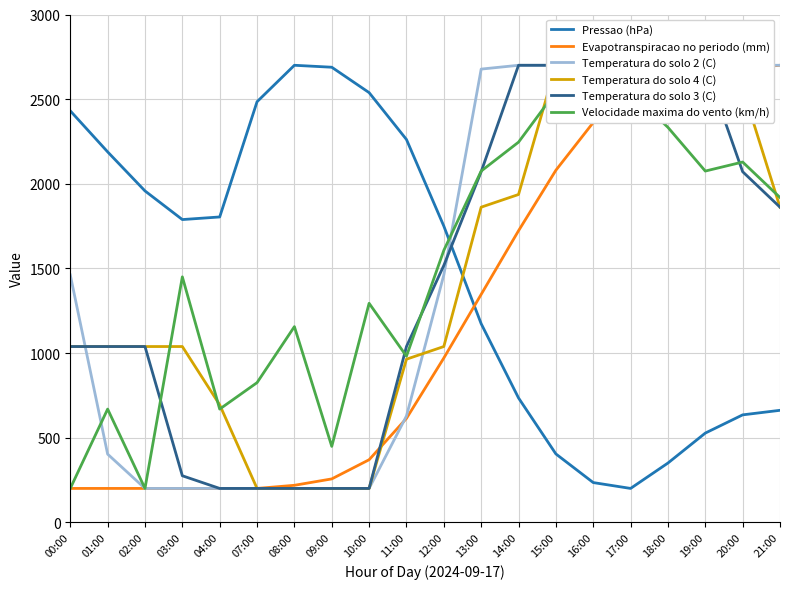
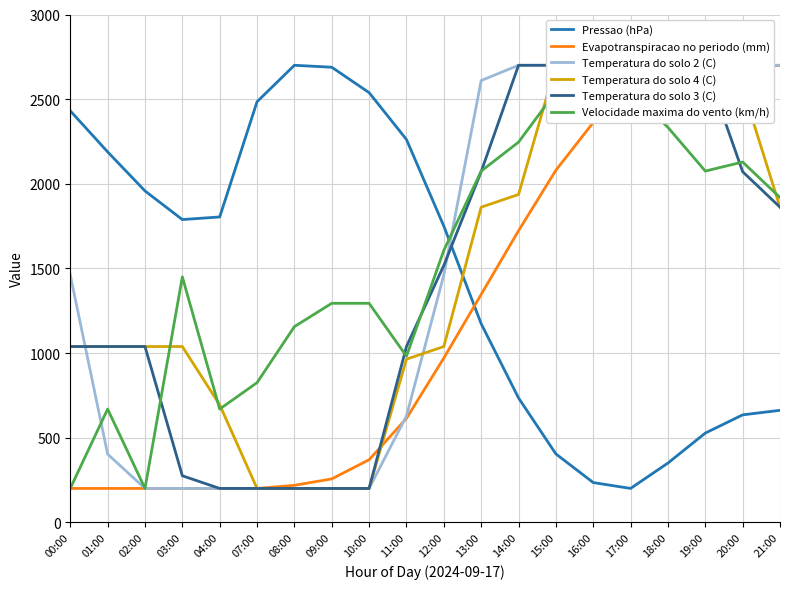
Velocidade maxima do vento (km/h), 09:00: 450 -> 1290
Temperatura do solo 2 (C), 13:00: 2680 -> 2610
